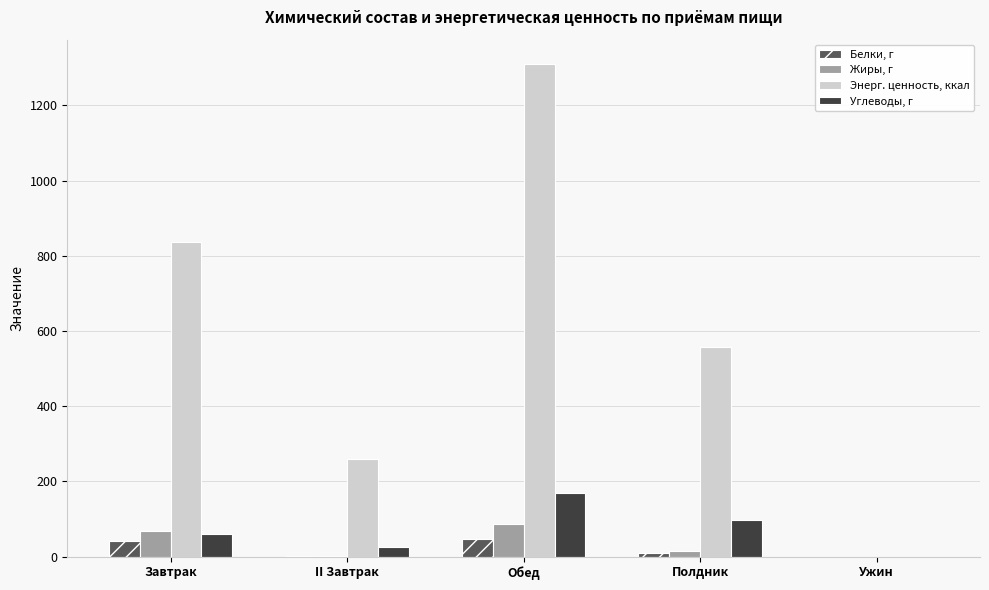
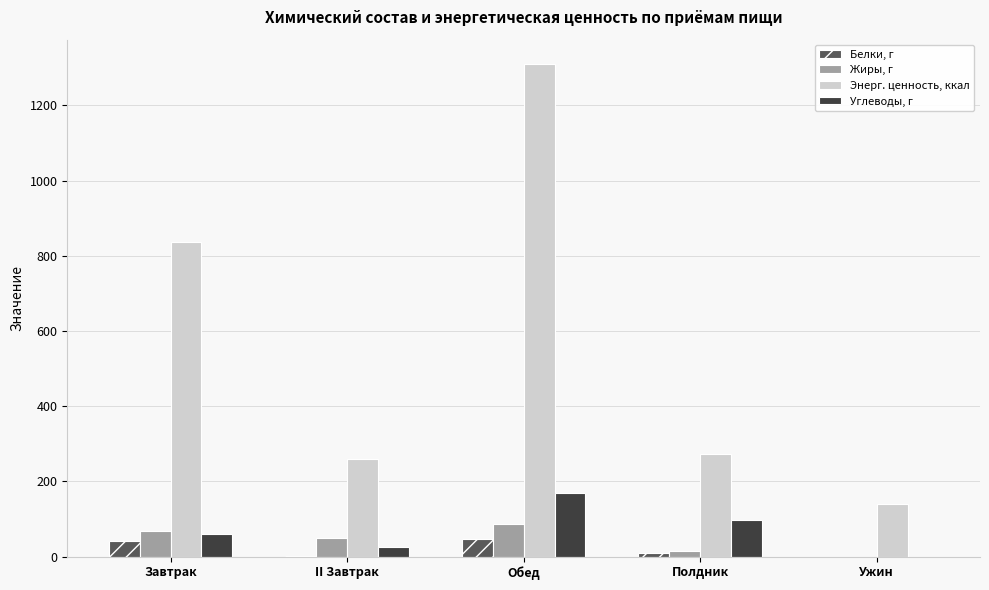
Жиры, г, II Завтрак: 0 -> 50
Энерг. ценность, ккал, Полдник: 560 -> 270
Энерг. ценность, ккал, Ужин: 0 -> 140
